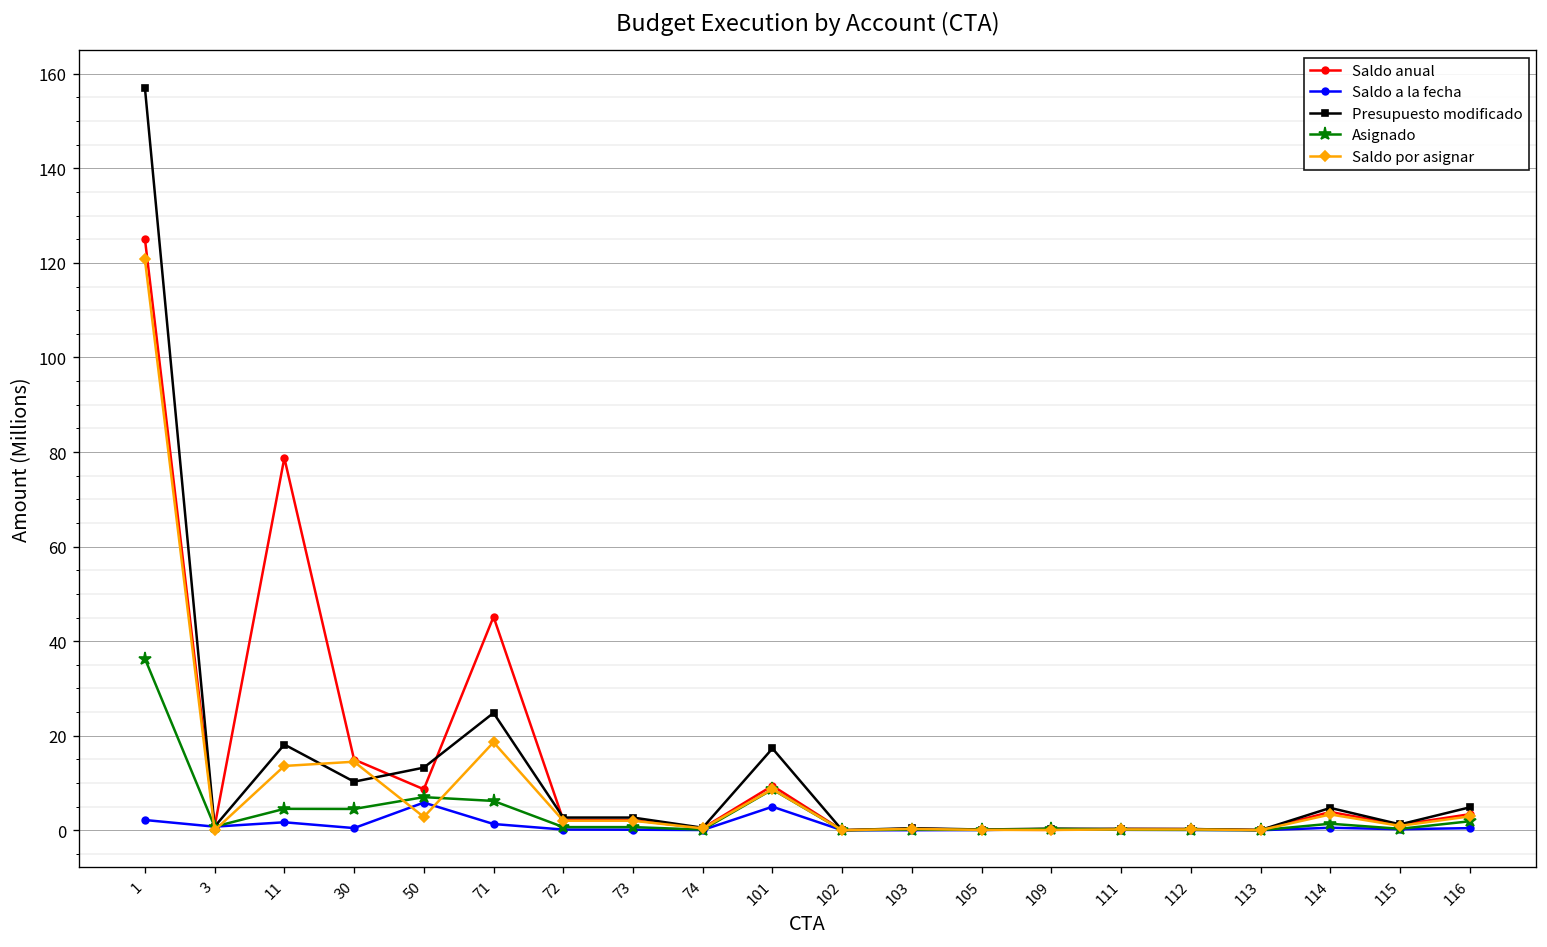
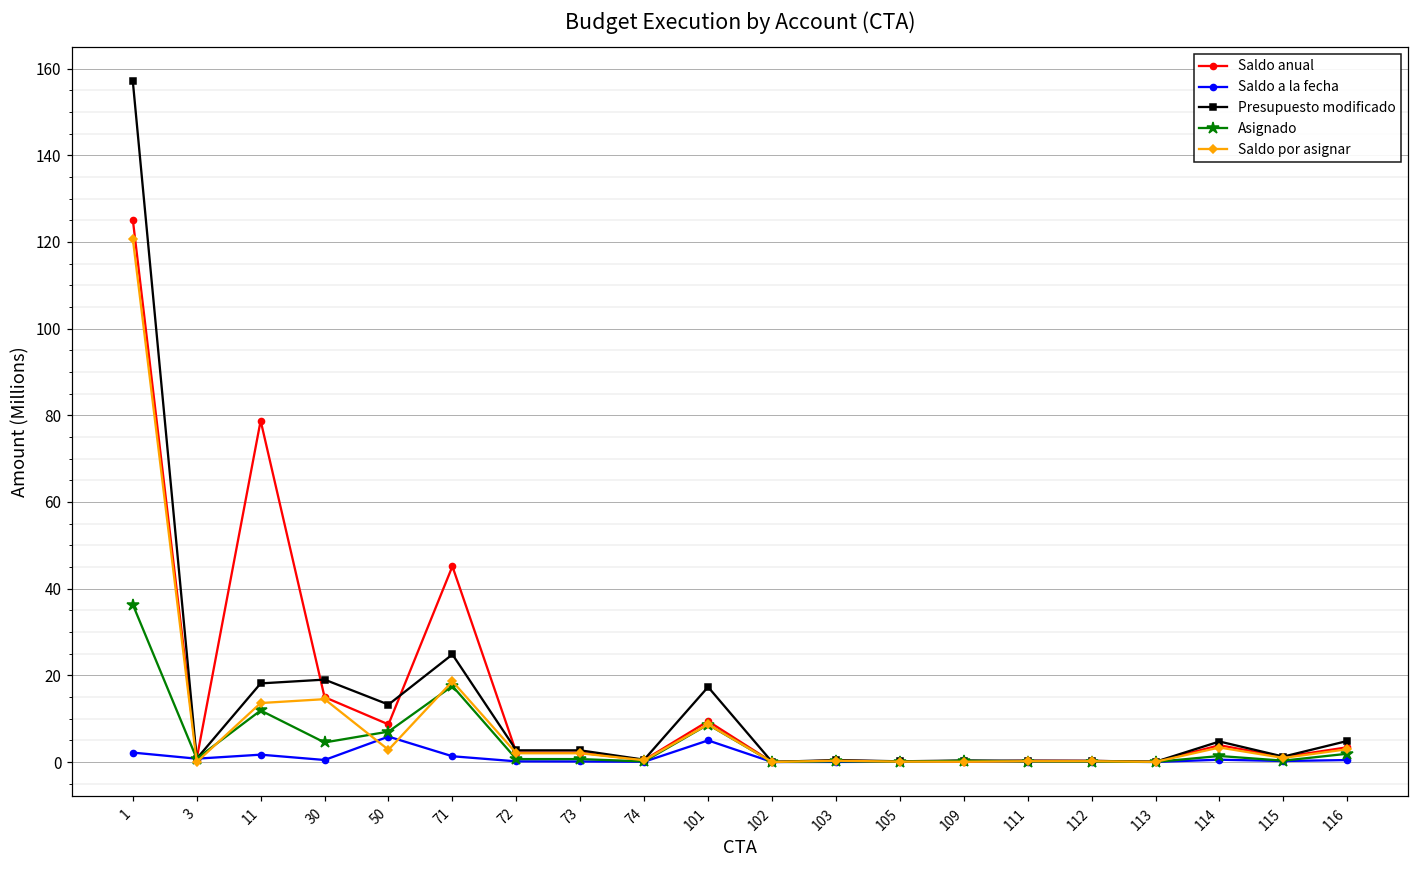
Asignado, 11: 5 -> 12
Presupuesto modificado, 30: 10 -> 19
Asignado, 71: 6 -> 18
